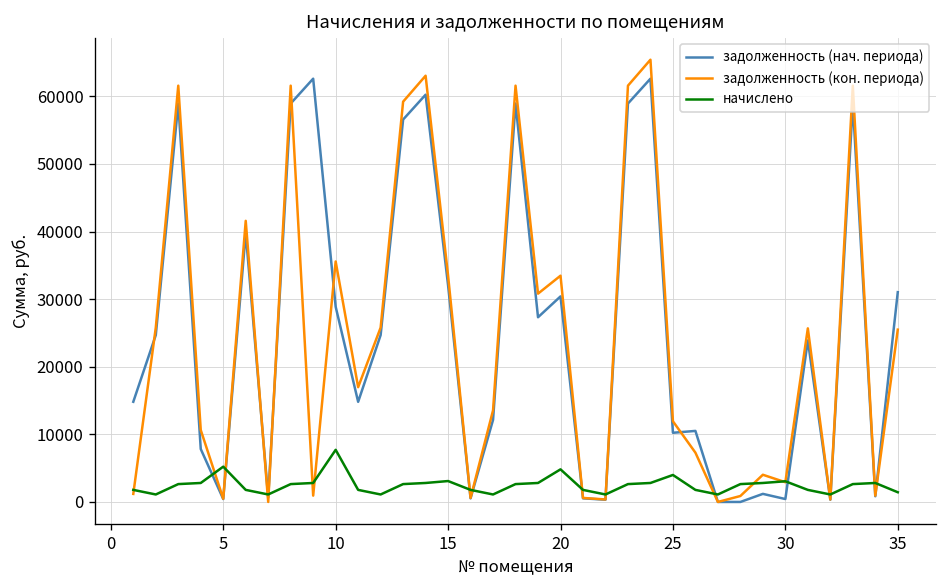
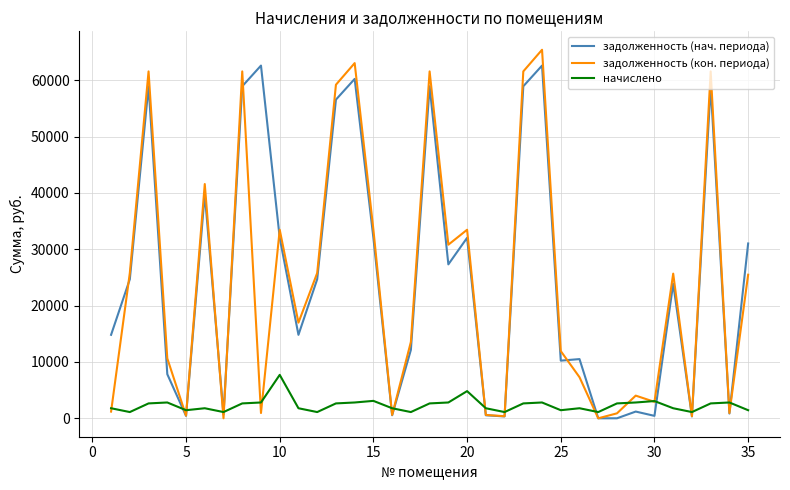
начислено, 5: 5000 -> 1000
задолженность (нач. периода), 10: 29000 -> 32000
задолженность (кон. периода), 10: 36000 -> 33000
задолженность (нач. периода), 20: 30000 -> 32000
начислено, 25: 4000 -> 1000
